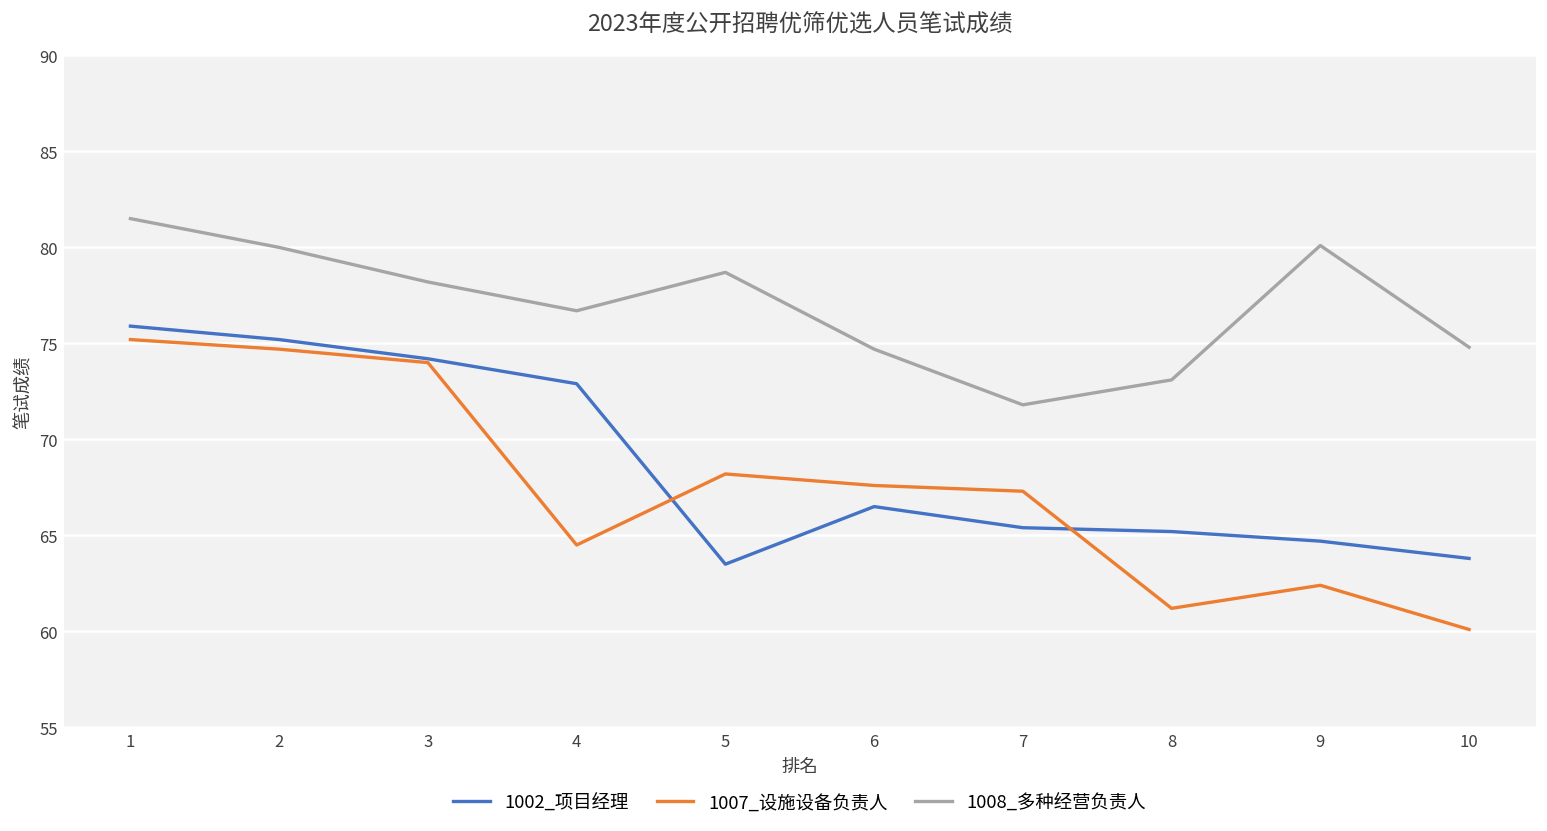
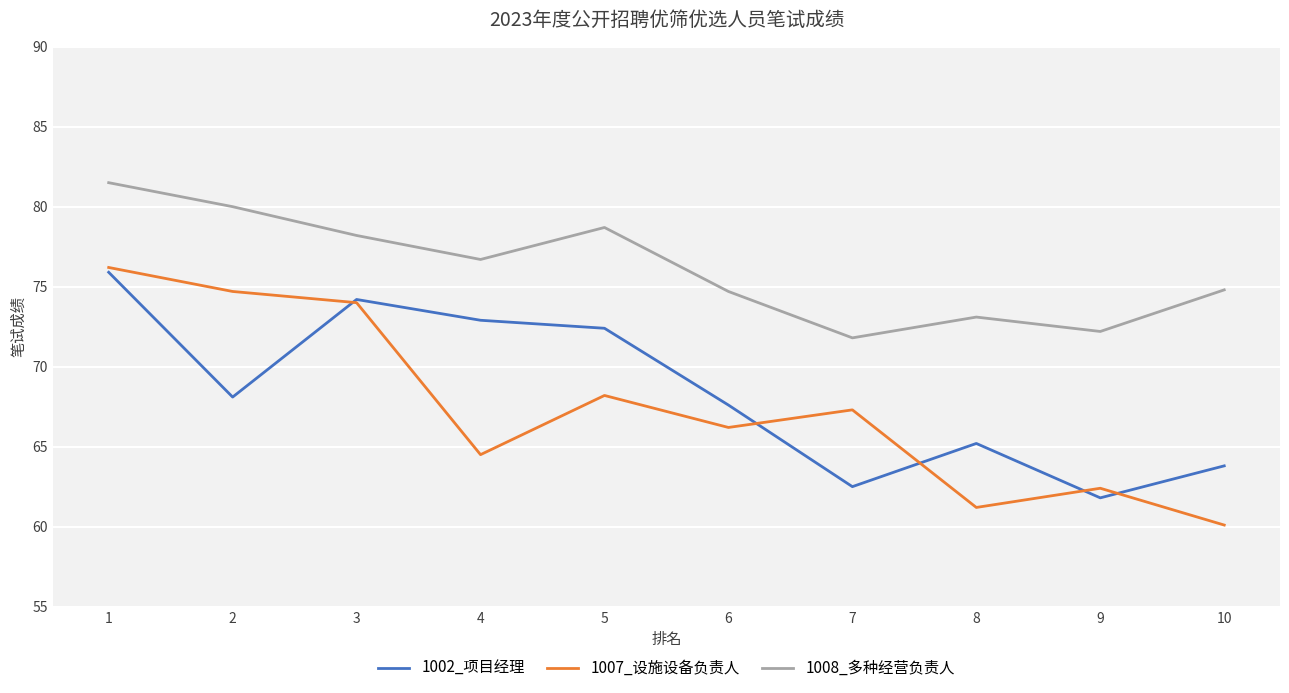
1007_设施设备负责人, 1: 75.2 -> 76.2
1002_项目经理, 2: 75.2 -> 68.1
1002_项目经理, 5: 63.5 -> 72.4
1002_项目经理, 6: 66.5 -> 67.6
1007_设施设备负责人, 6: 67.6 -> 66.2
1002_项目经理, 7: 65.4 -> 62.5
1002_项目经理, 9: 64.7 -> 61.8
1008_多种经营负责人, 9: 80.1 -> 72.2
